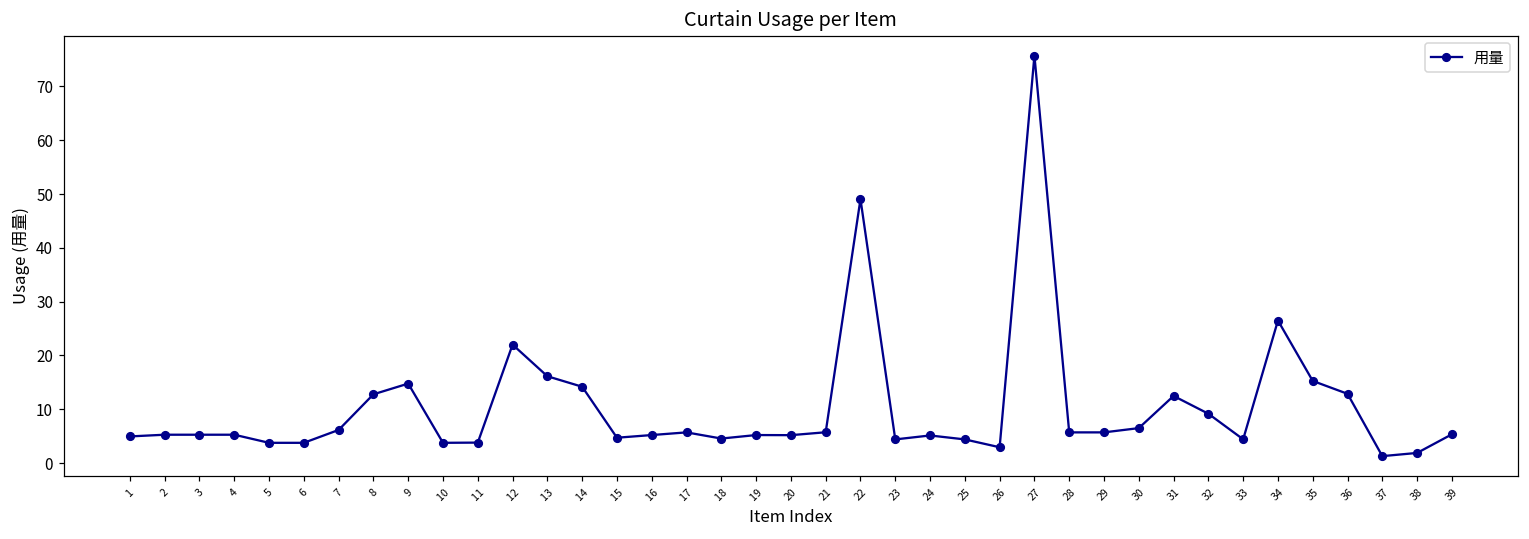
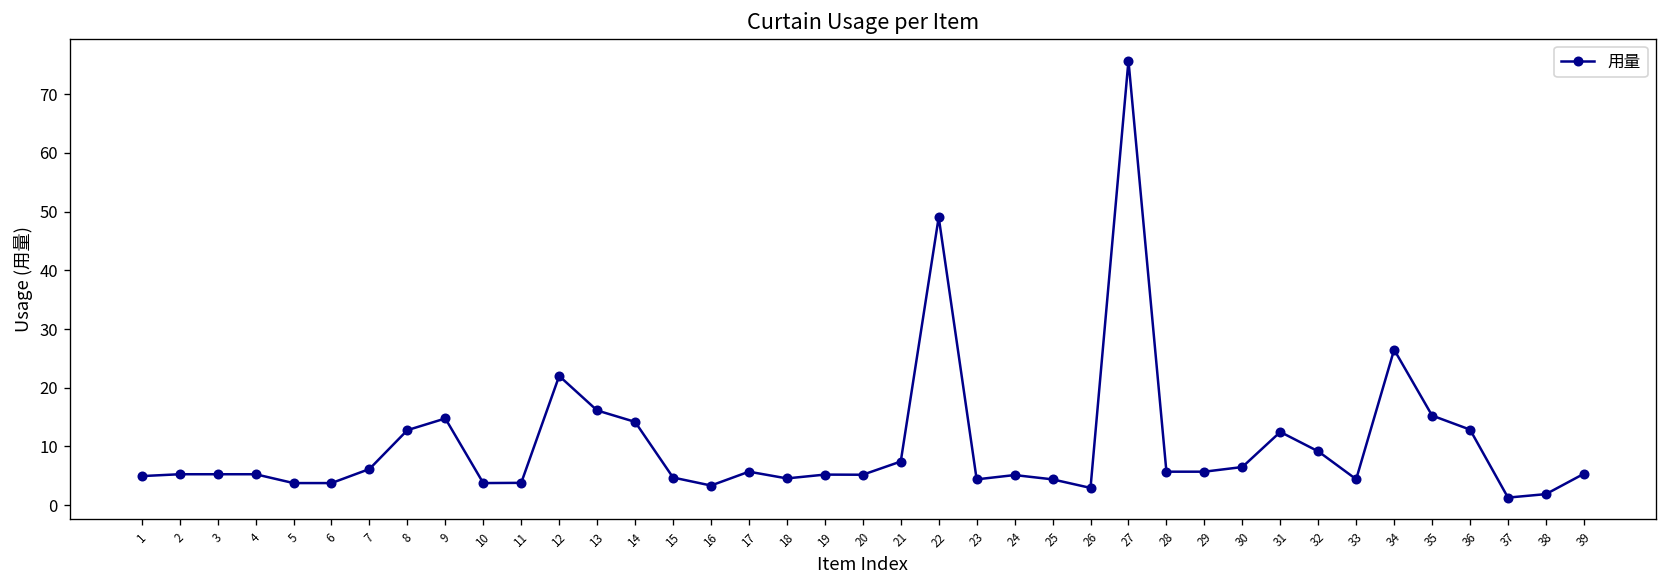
16: 5 -> 3
21: 6 -> 7
